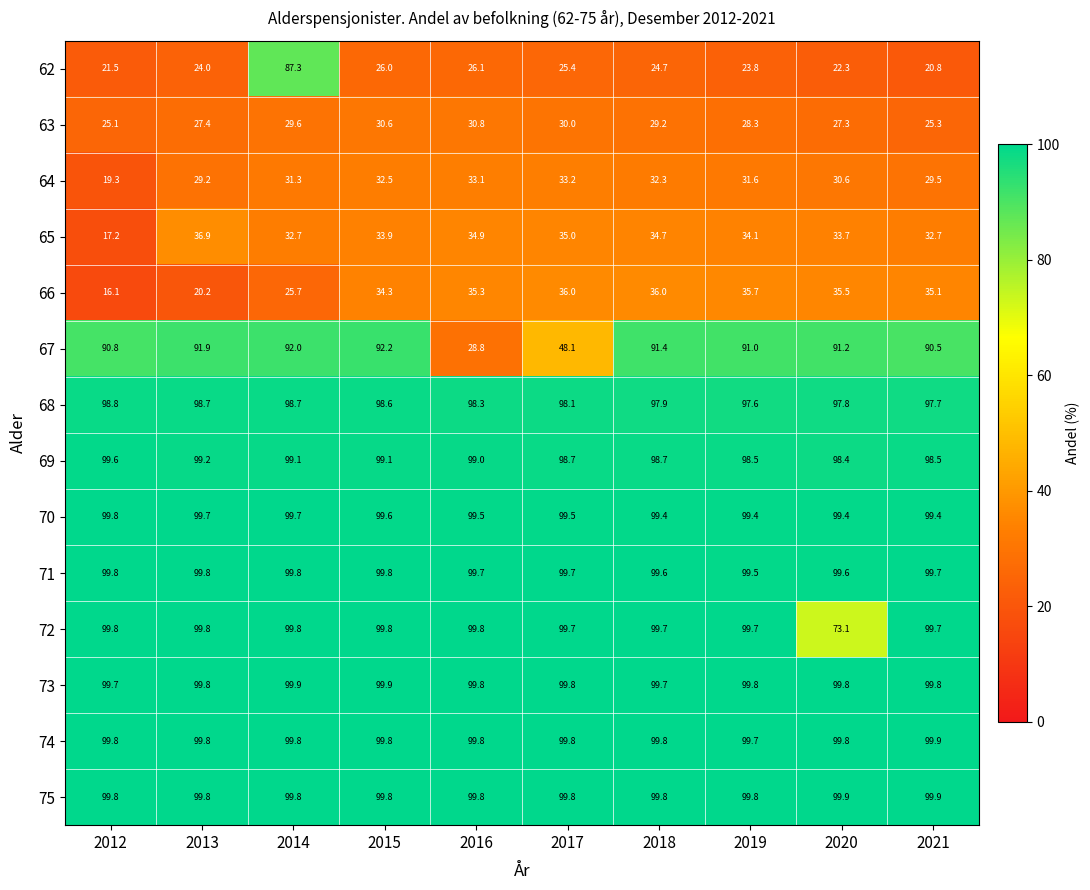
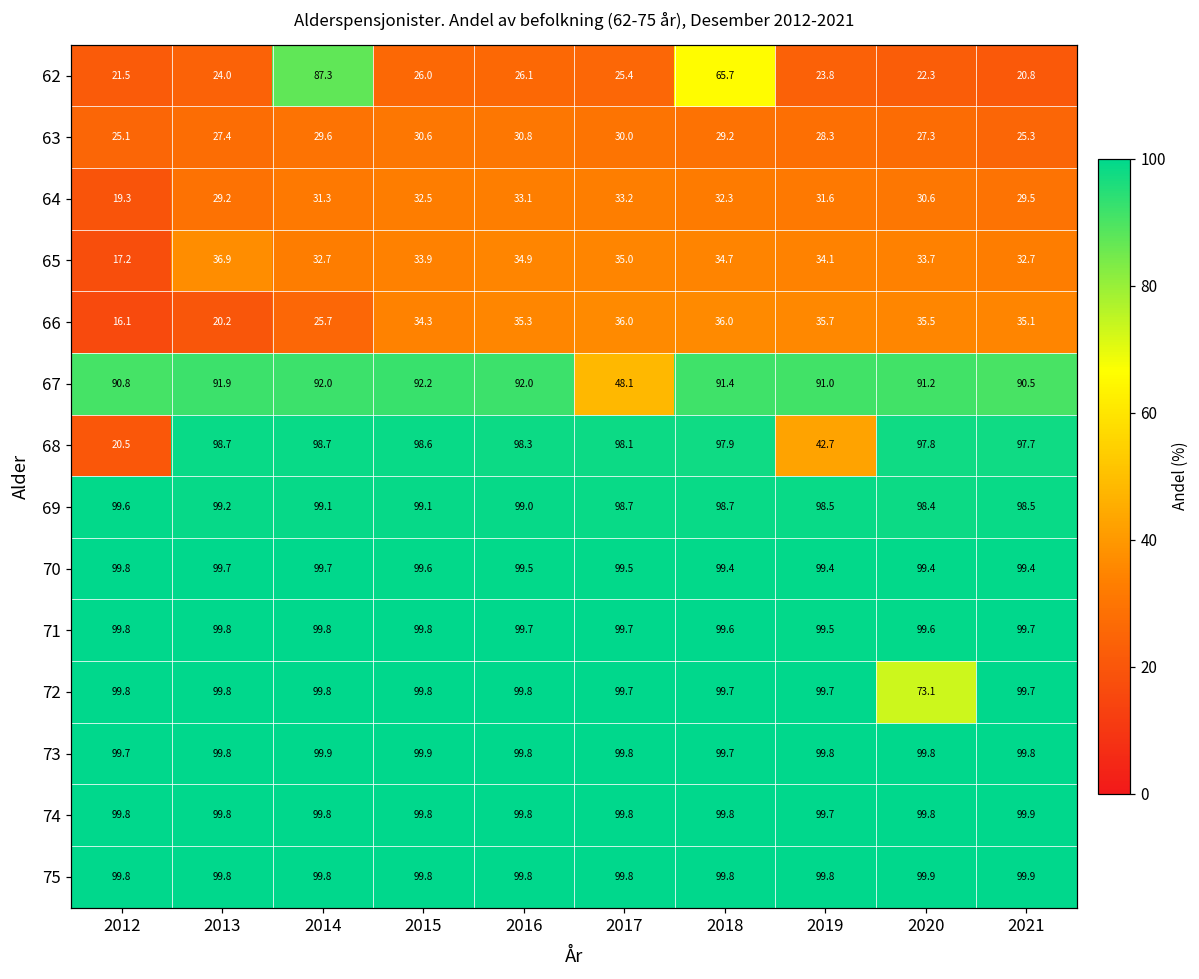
62, 2018: 24.7 -> 65.7
67, 2016: 28.8 -> 92.0
68, 2012: 98.8 -> 20.5
68, 2019: 97.6 -> 42.7
